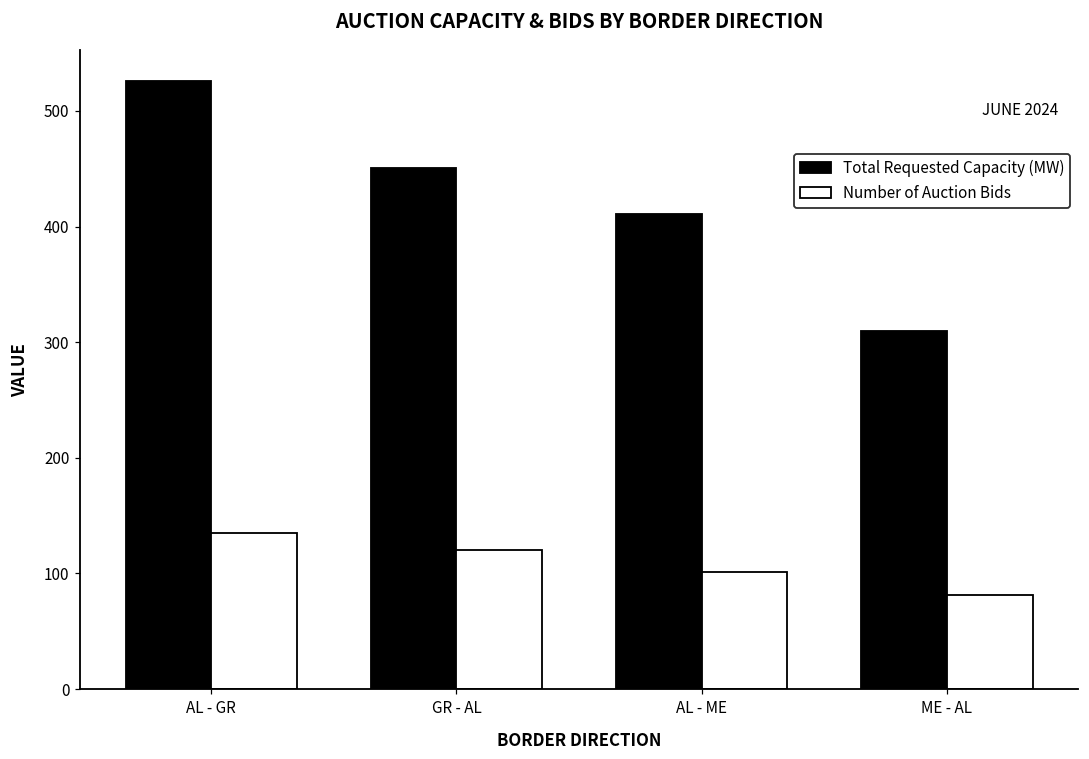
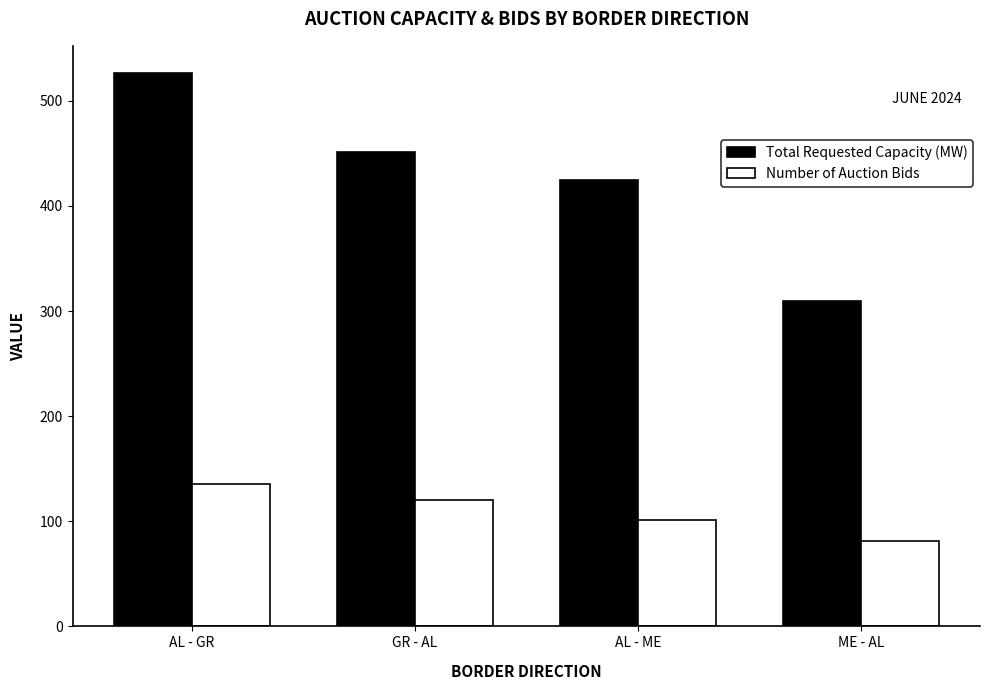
Total Requested Capacity (MW), AL - ME: 411 -> 425
